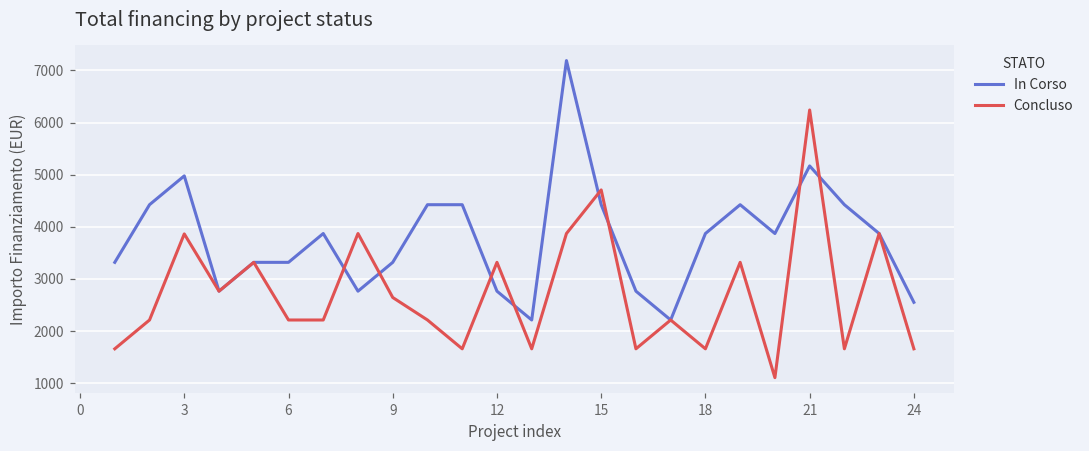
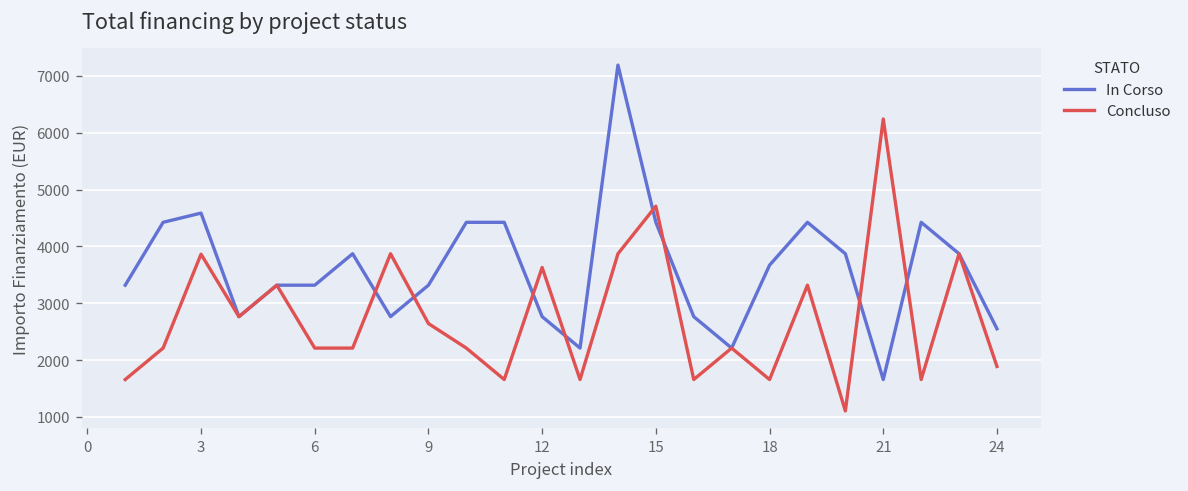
In Corso, 3: 5000 -> 4600
Concluso, 12: 3300 -> 3600
In Corso, 18: 3900 -> 3700
In Corso, 21: 5200 -> 1700
Concluso, 24: 1700 -> 1900
